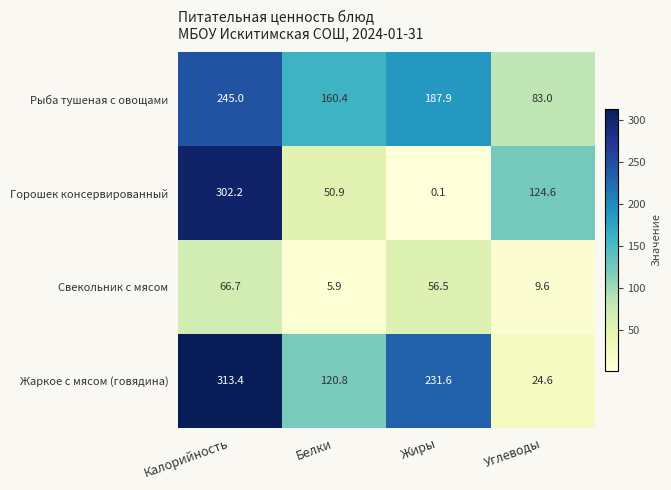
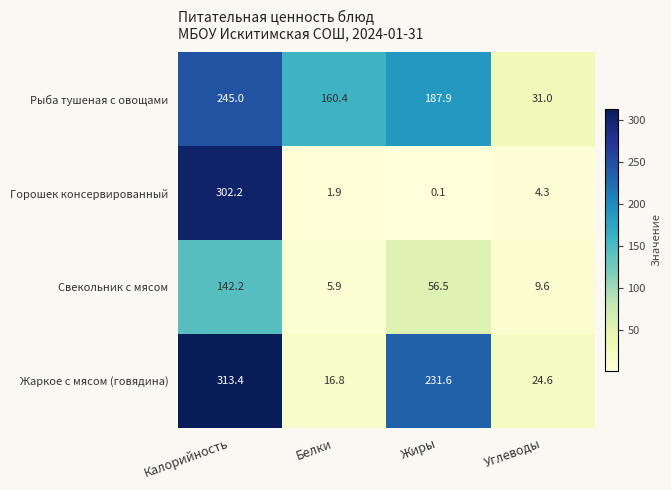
Рыба тушеная с овощами, Углеводы: 83.0 -> 31.0
Горошек консервированный, Белки: 50.9 -> 1.9
Горошек консервированный, Углеводы: 124.6 -> 4.3
Свекольник с мясом, Калорийность: 66.7 -> 142.2
Жаркое с мясом (говядина), Белки: 120.8 -> 16.8
